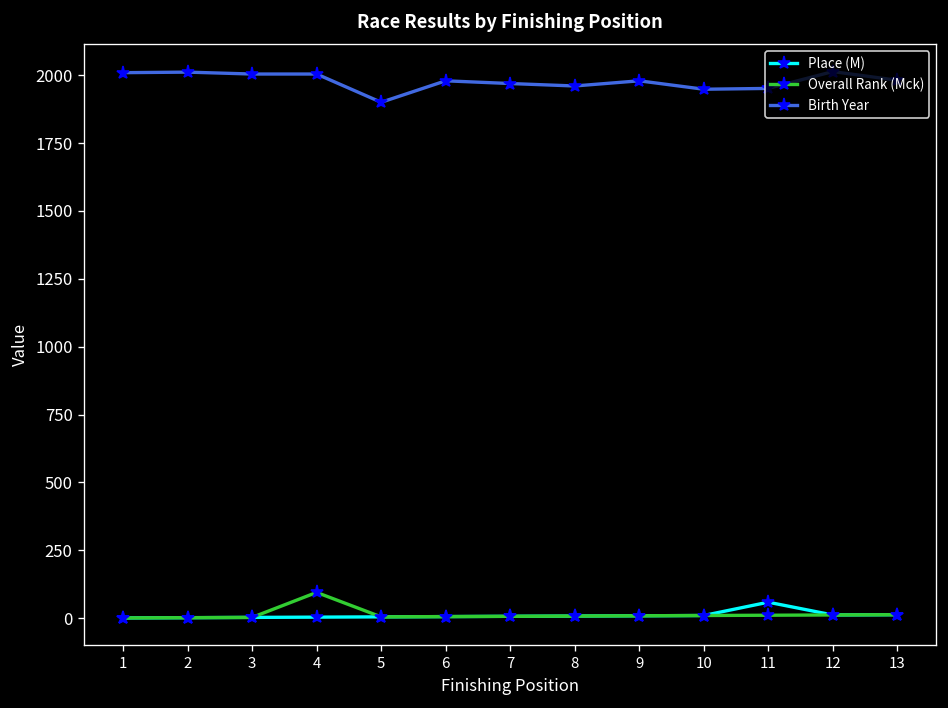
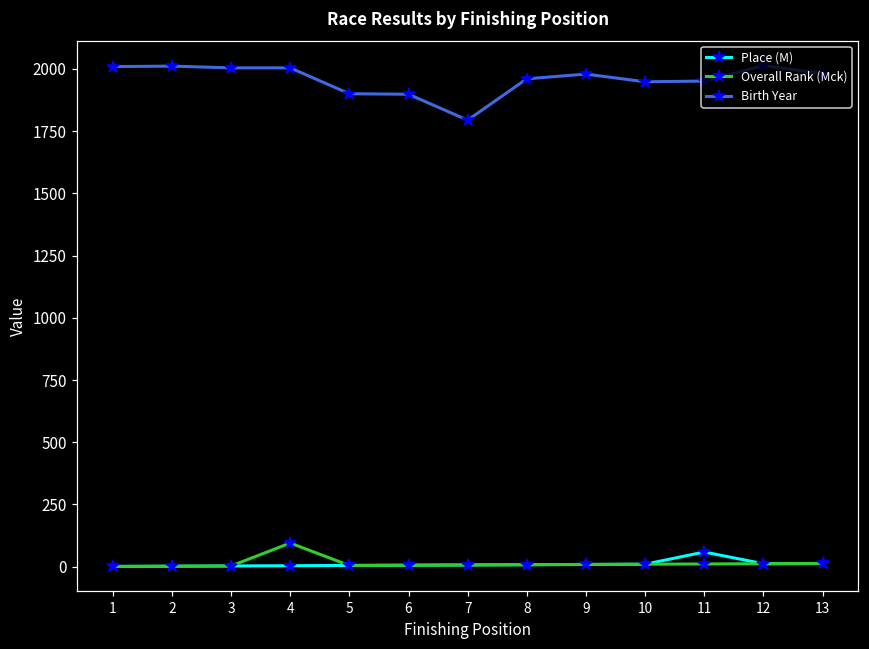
Birth Year, 6: 1980 -> 1900
Birth Year, 7: 1970 -> 1790
